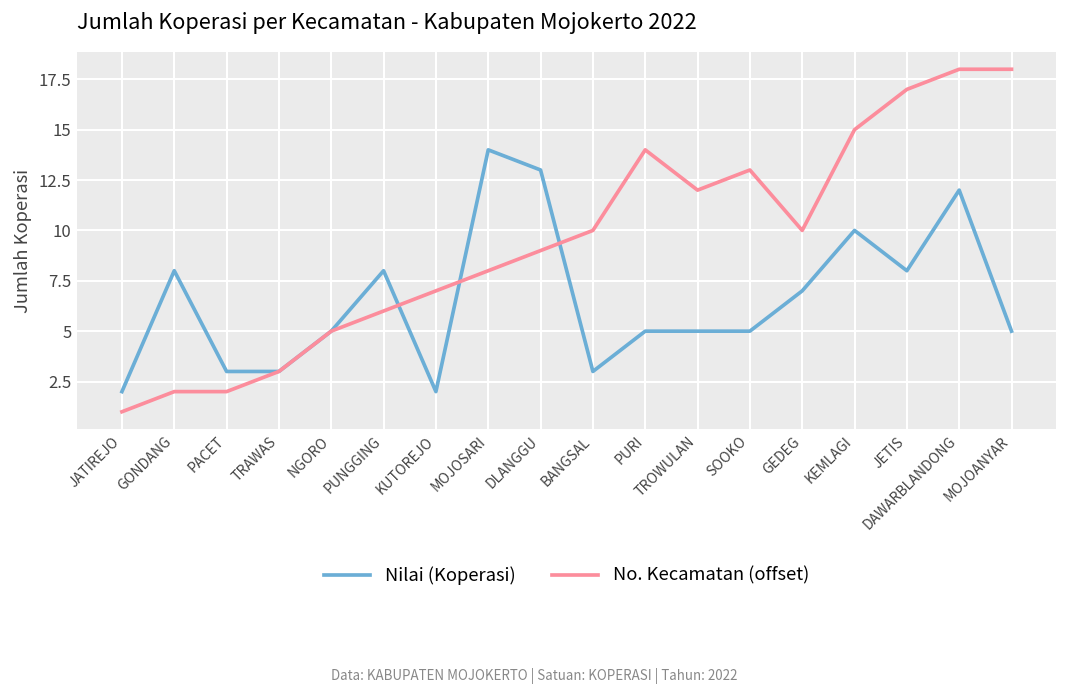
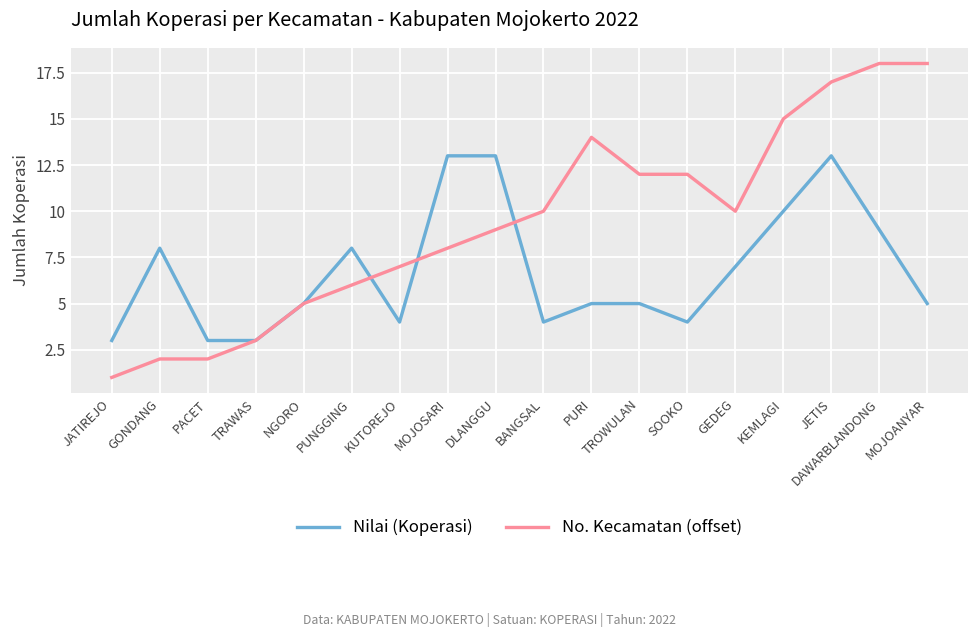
Nilai (Koperasi), JATIREJO: 2 -> 3
Nilai (Koperasi), KUTOREJO: 2 -> 4
Nilai (Koperasi), MOJOSARI: 14 -> 13
Nilai (Koperasi), BANGSAL: 3 -> 4
Nilai (Koperasi), SOOKO: 5 -> 4
No. Kecamatan (offset), SOOKO: 13.0 -> 12.0
Nilai (Koperasi), JETIS: 8 -> 13
Nilai (Koperasi), DAWARBLANDONG: 12 -> 9
